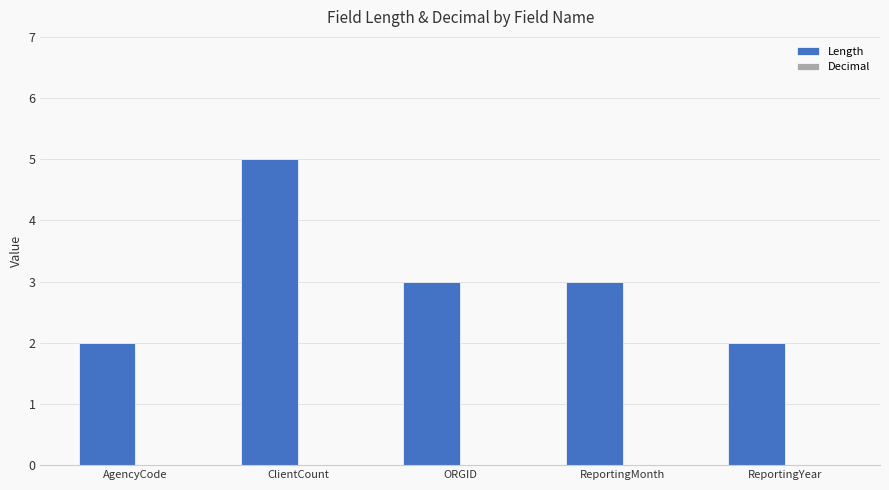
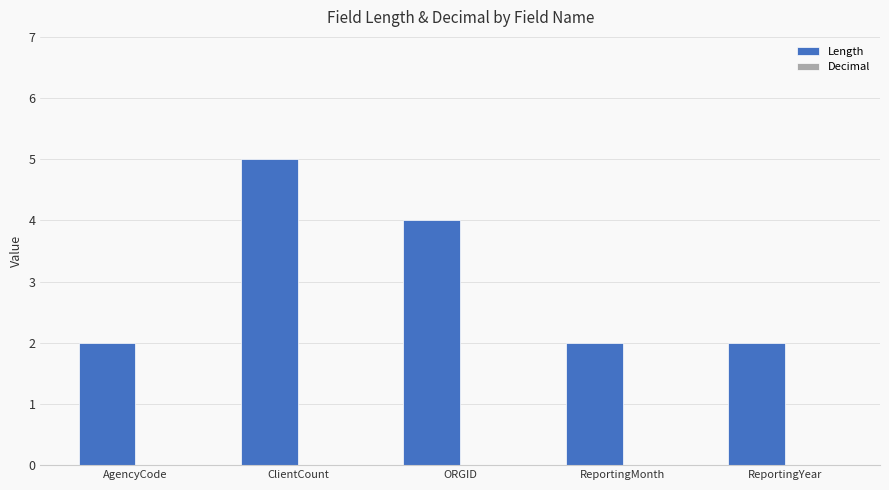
Length, ORGID: 3 -> 4
Length, ReportingMonth: 3 -> 2
